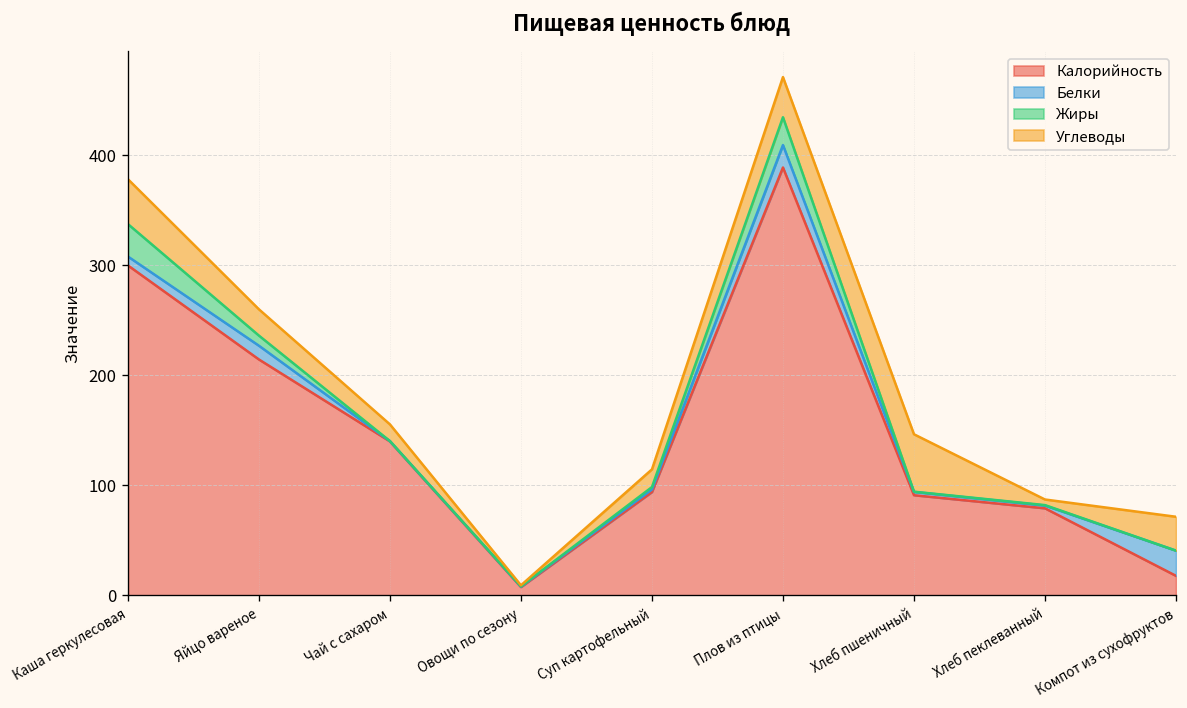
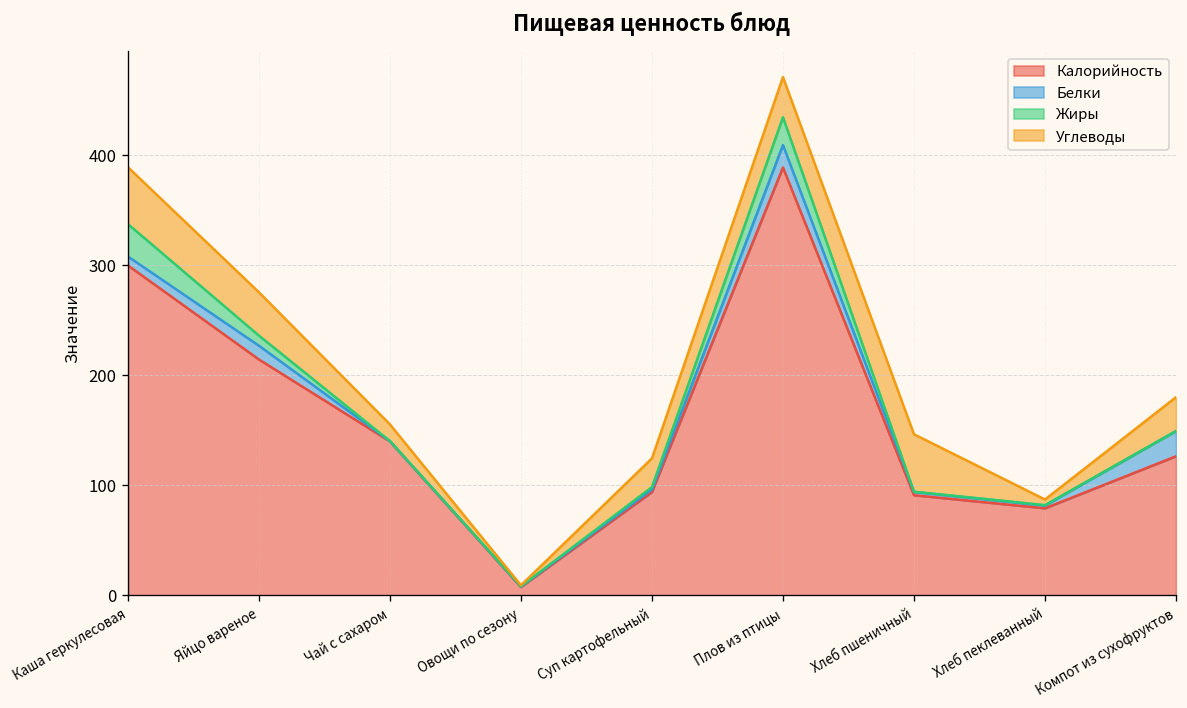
Углеводы, Каша геркулесовая: 40 -> 50
Углеводы, Яйцо вареное: 20 -> 40
Углеводы, Суп картофельный: 20 -> 30
Калорийность, Компот из сухофруктов: 20 -> 130
